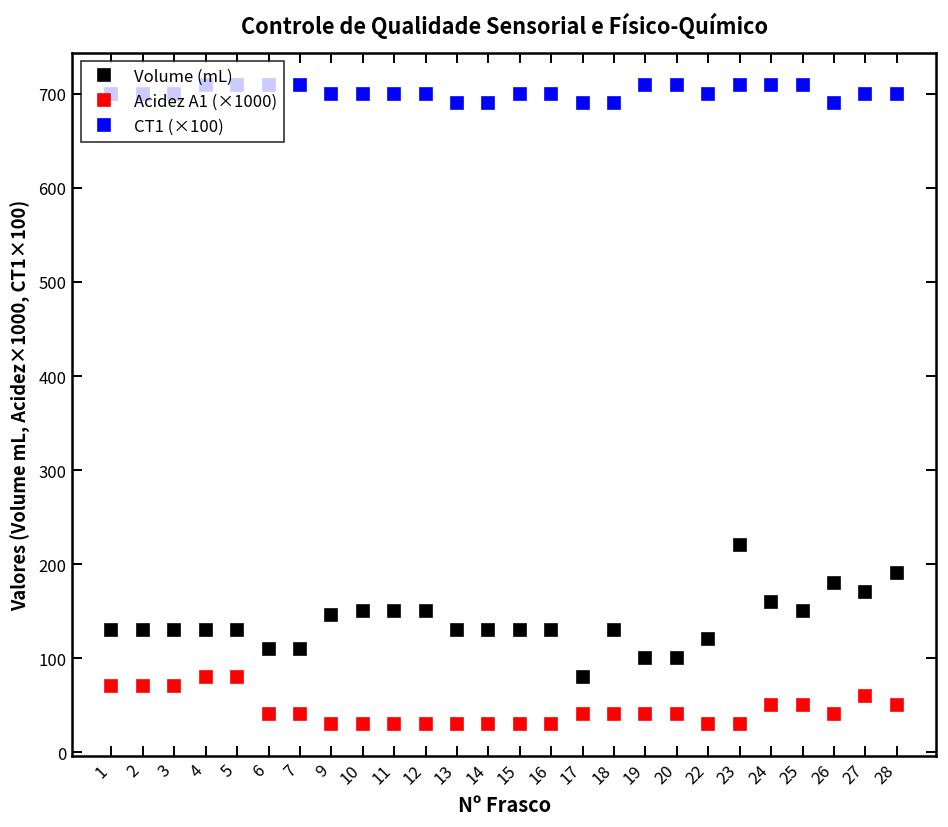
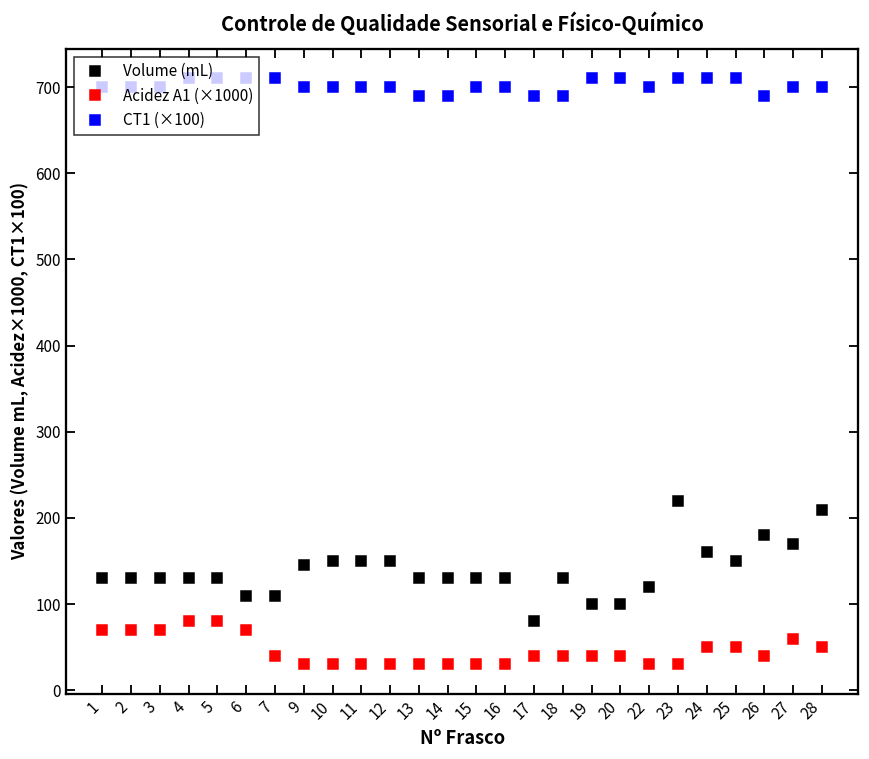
Acidez A1 (×1000), 6: 40 -> 70
Volume (mL), 28: 190 -> 210
